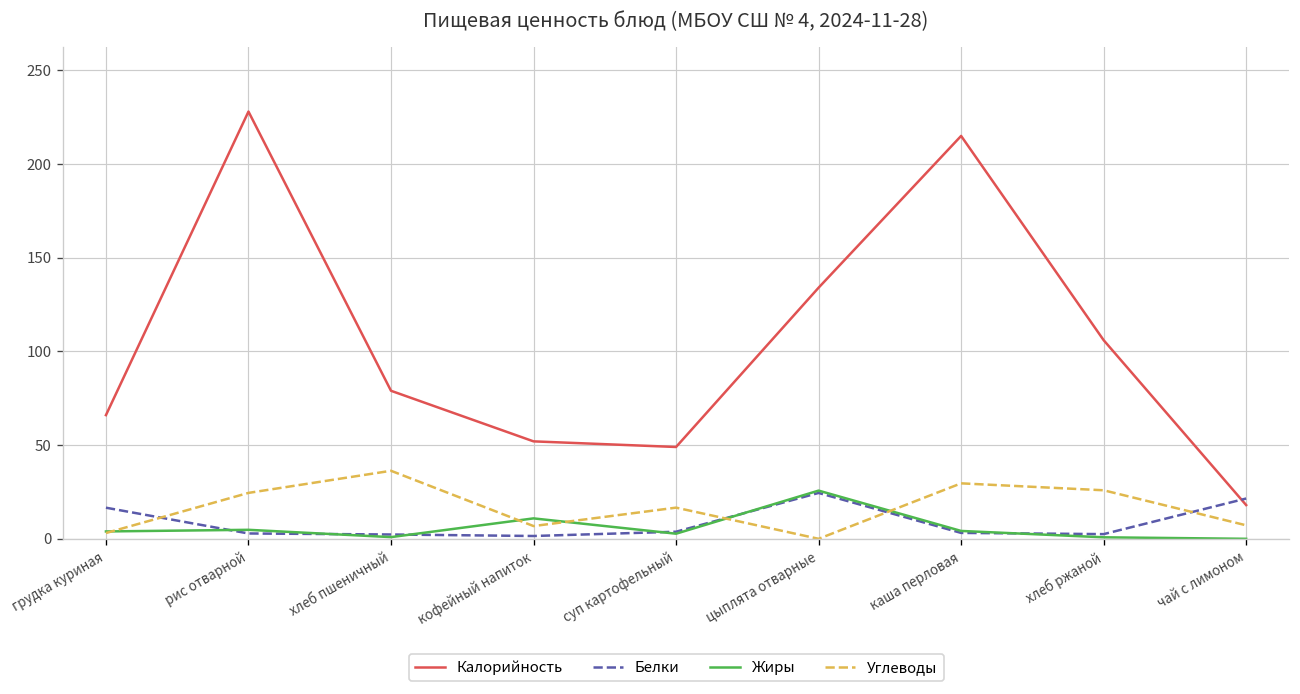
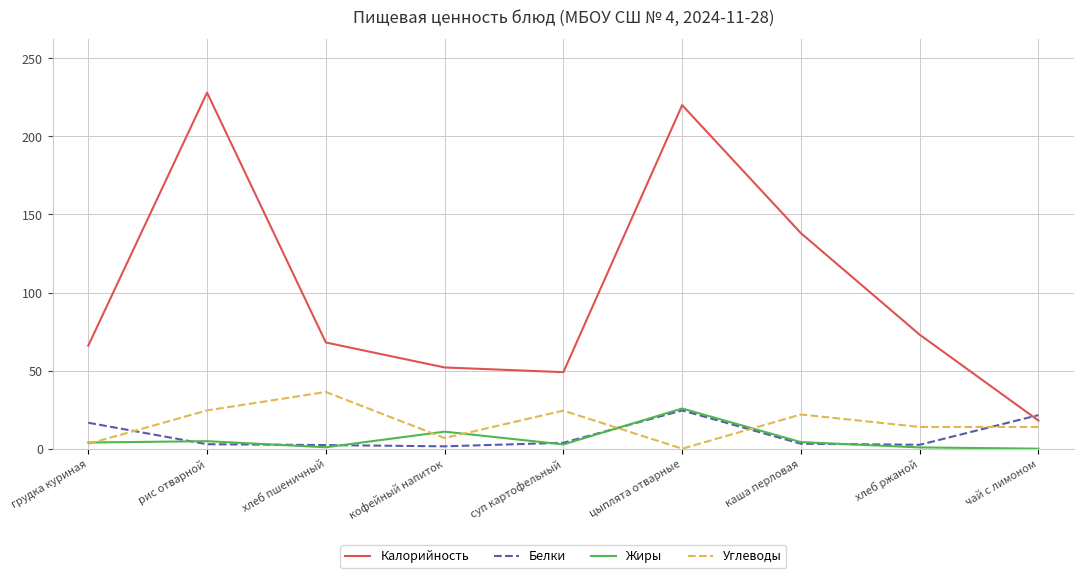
Калорийность, хлеб пшеничный: 79 -> 68
Углеводы, суп картофельный: 17 -> 24
Калорийность, цыплята отварные: 134 -> 220
Калорийность, каша перловая: 215 -> 138
Углеводы, каша перловая: 30 -> 22
Калорийность, хлеб ржаной: 106 -> 73
Углеводы, хлеб ржаной: 26 -> 14
Углеводы, чай с лимоном: 7 -> 14
